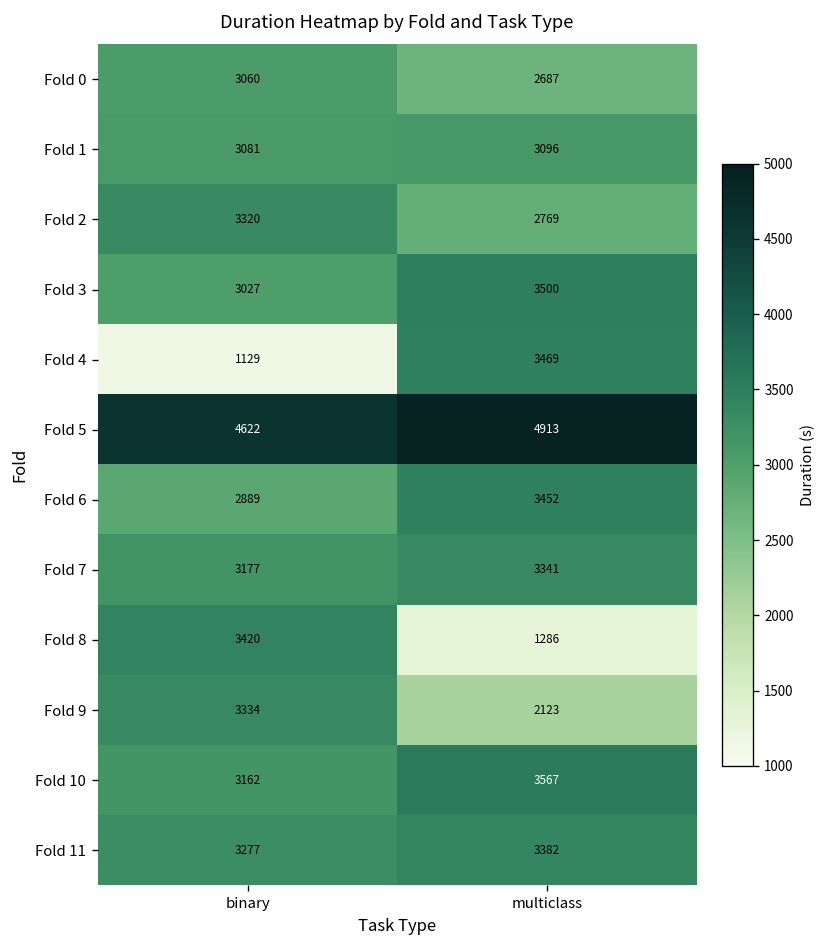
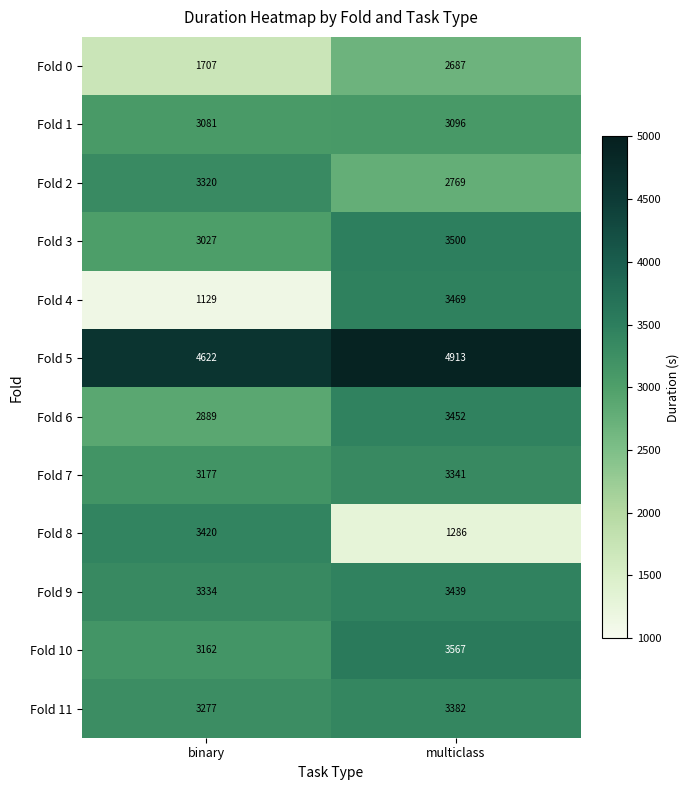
Fold 0, binary: 3060 -> 1707
Fold 9, multiclass: 2123 -> 3439
